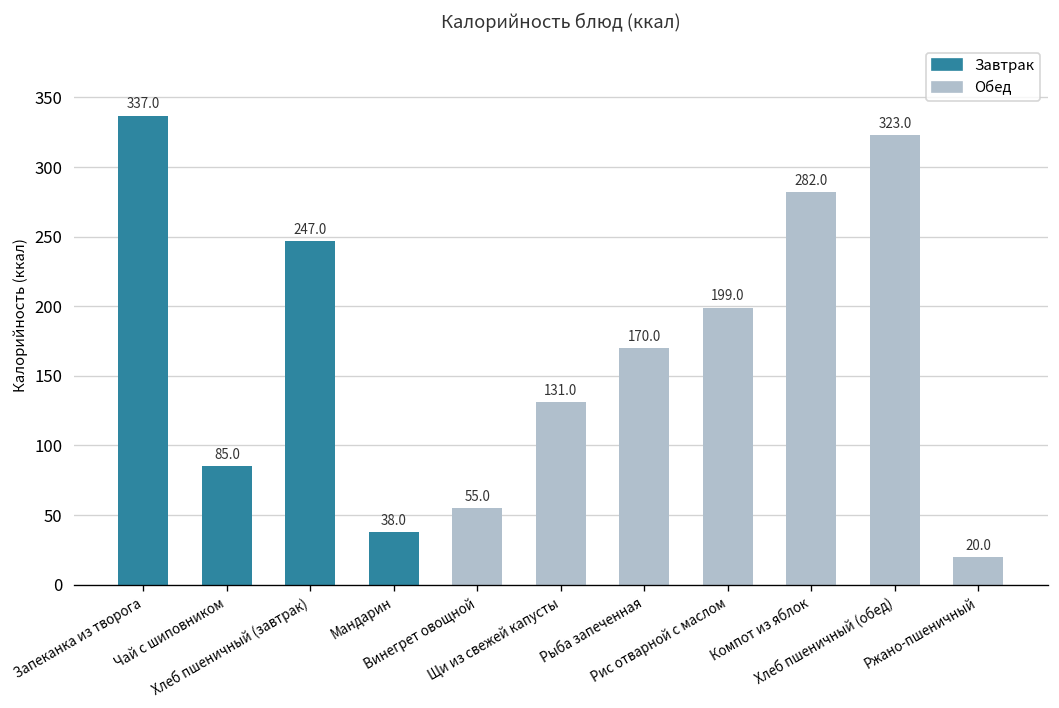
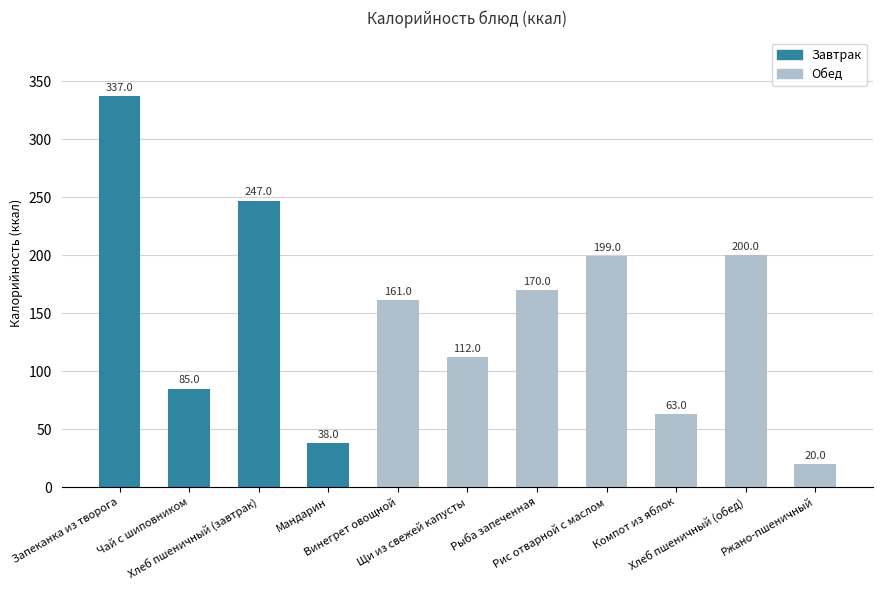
Винегрет овощной: 55.0 -> 161.0
Щи из свежей капусты: 131.0 -> 112.0
Компот из яблок: 282.0 -> 63.0
Хлеб пшеничный (обед): 323.0 -> 200.0
